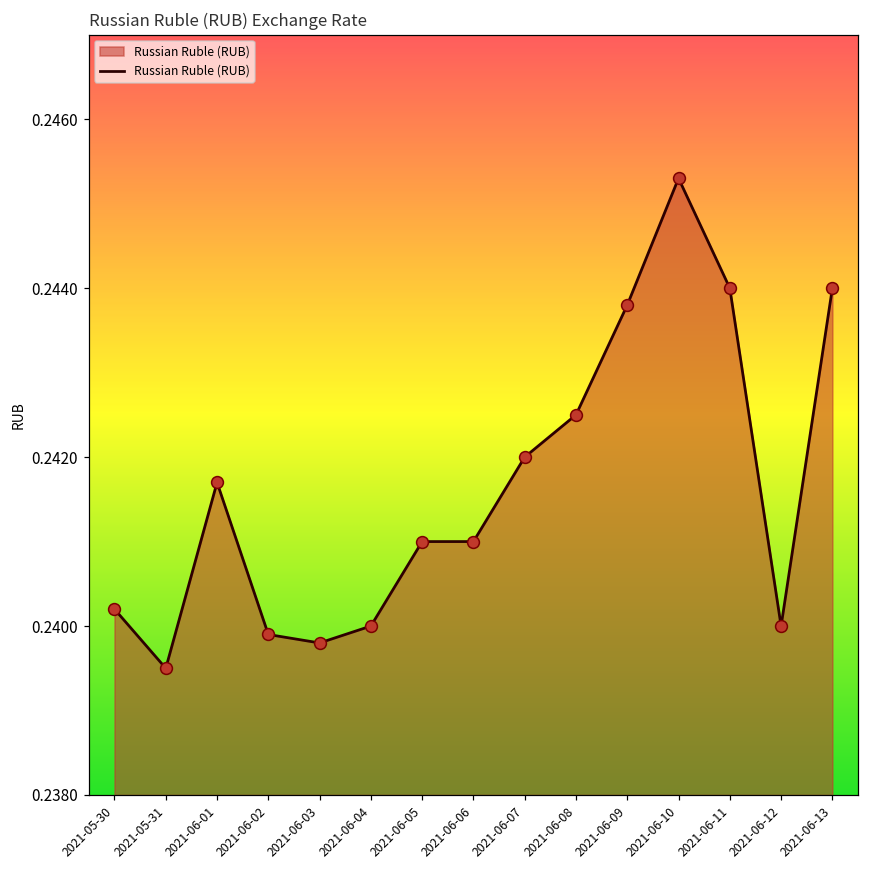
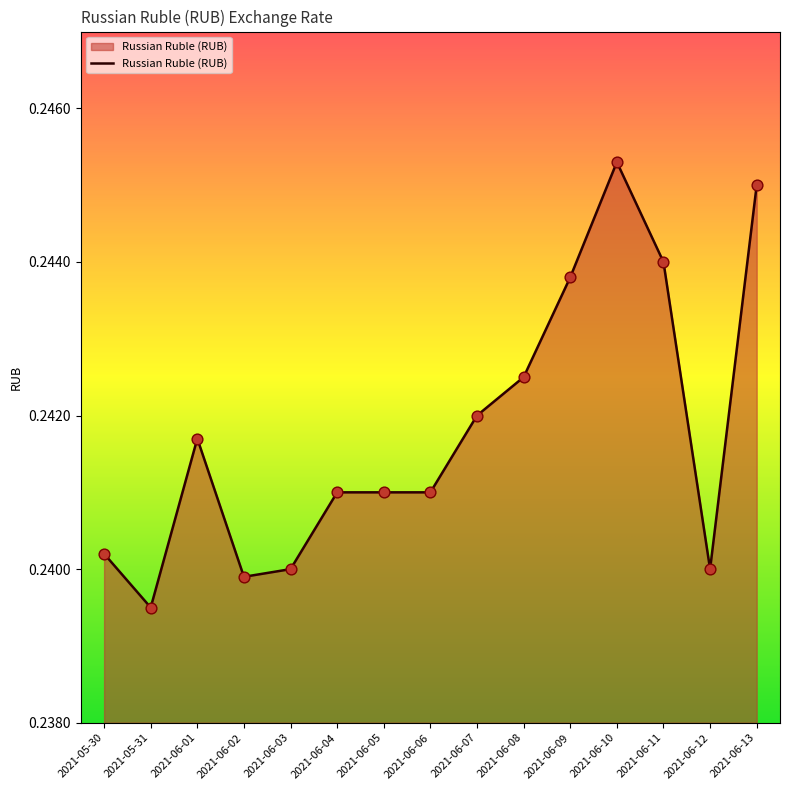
2021-06-03: 0.2398 -> 0.2400
2021-06-04: 0.240 -> 0.241
2021-06-13: 0.244 -> 0.245
